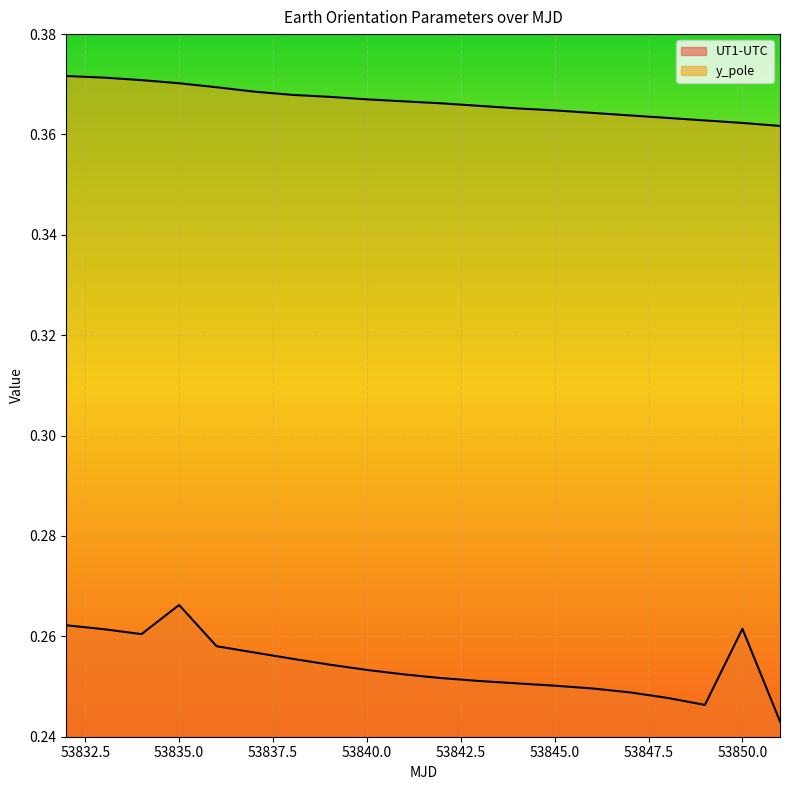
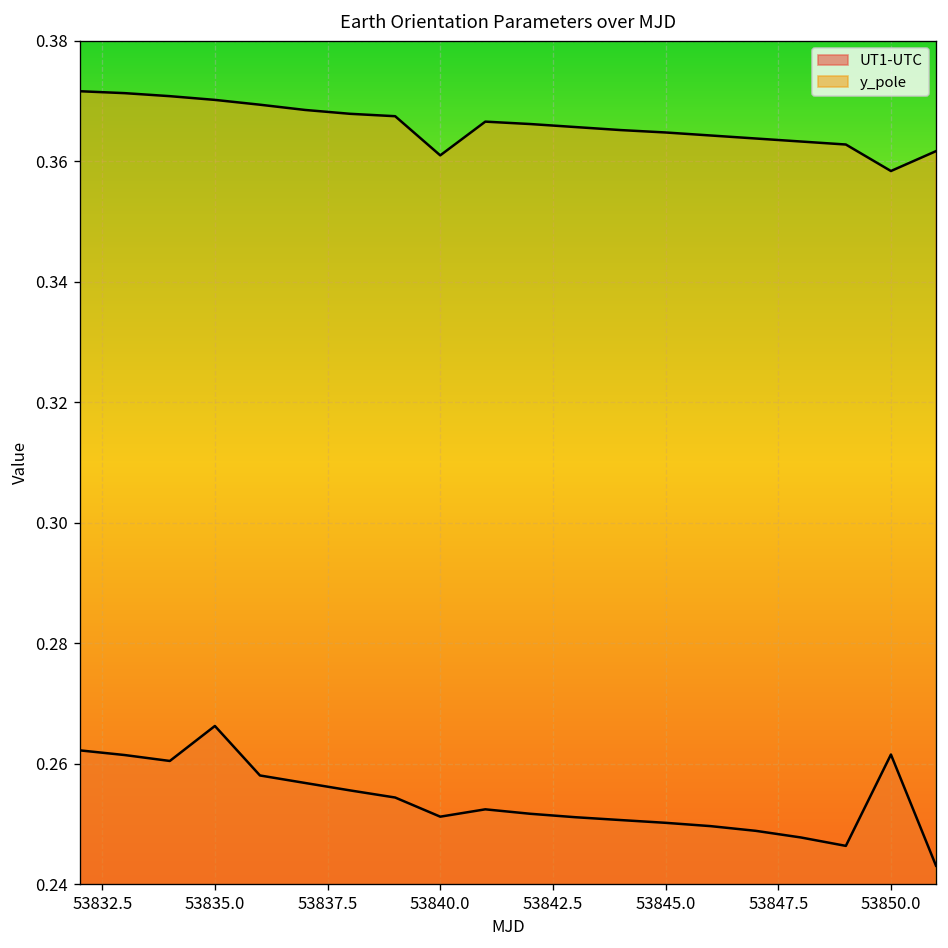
UT1-UTC, 53840.0: 0.253 -> 0.251
y_pole, 53840.0: 0.367 -> 0.361
y_pole, 53850.0: 0.362 -> 0.358
